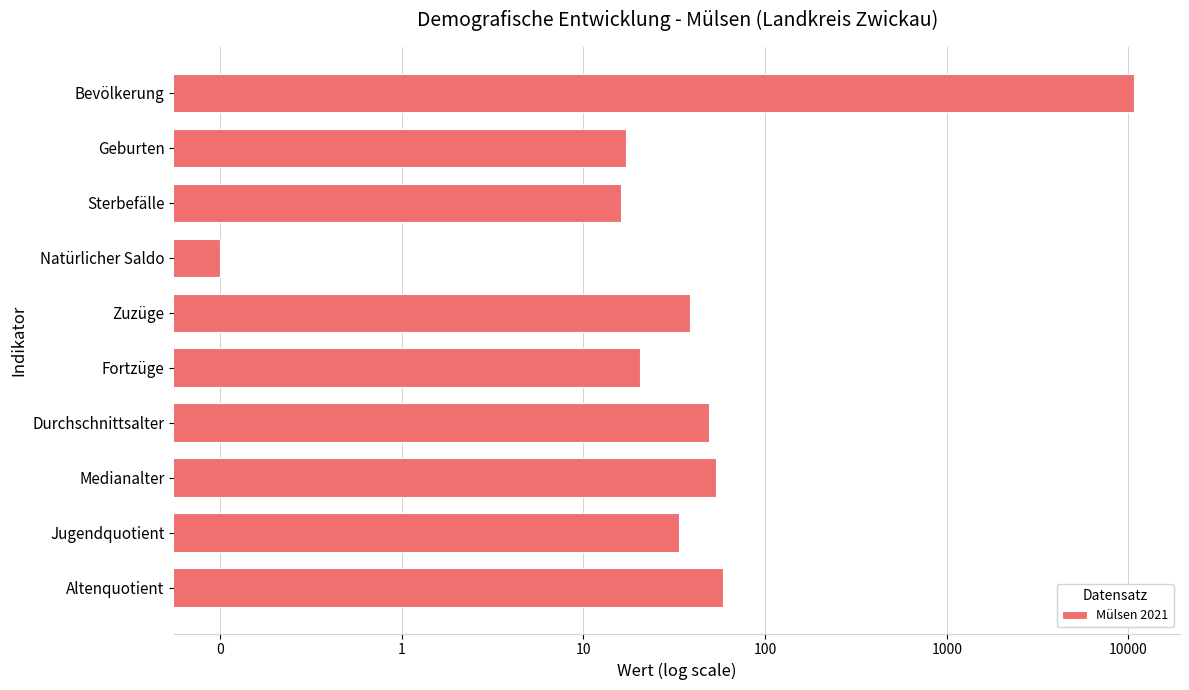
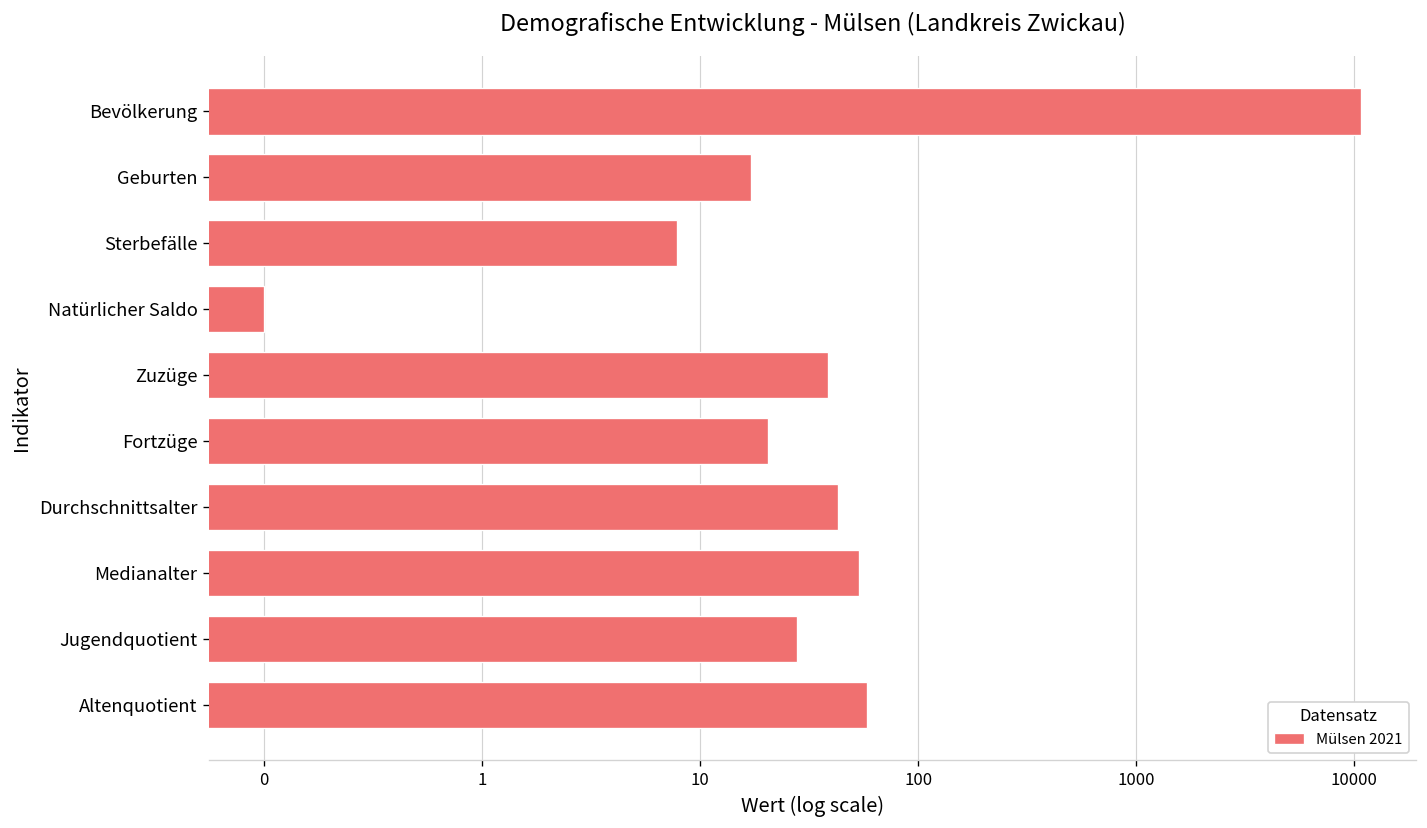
Sterbefälle: 16 -> 7.8
Durchschnittsalter: 49 -> 43
Jugendquotient: 34 -> 28
